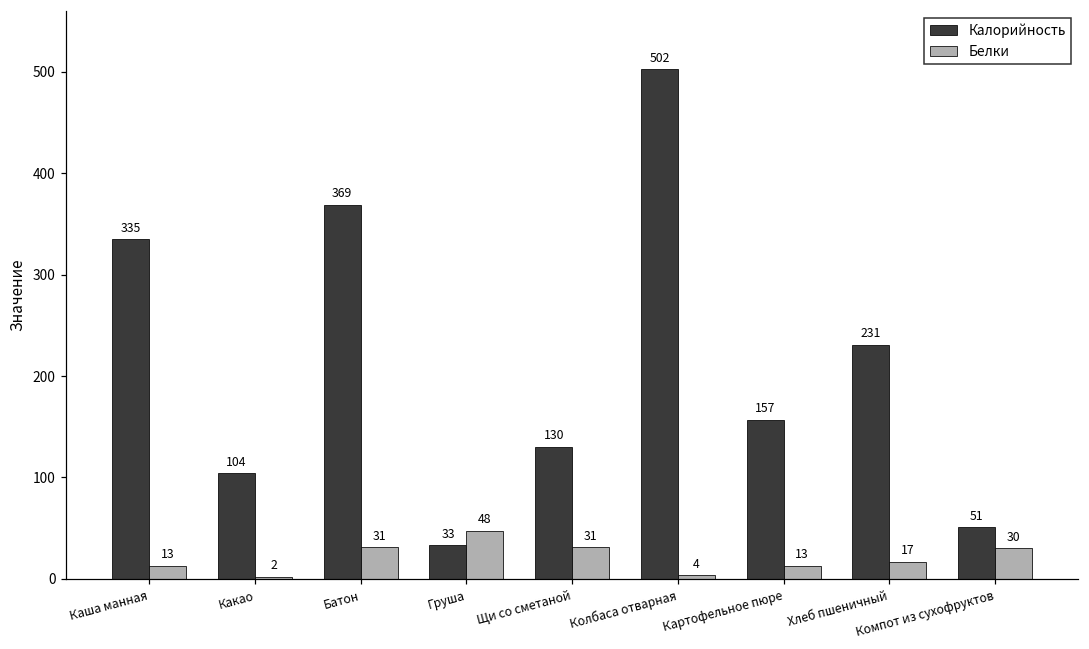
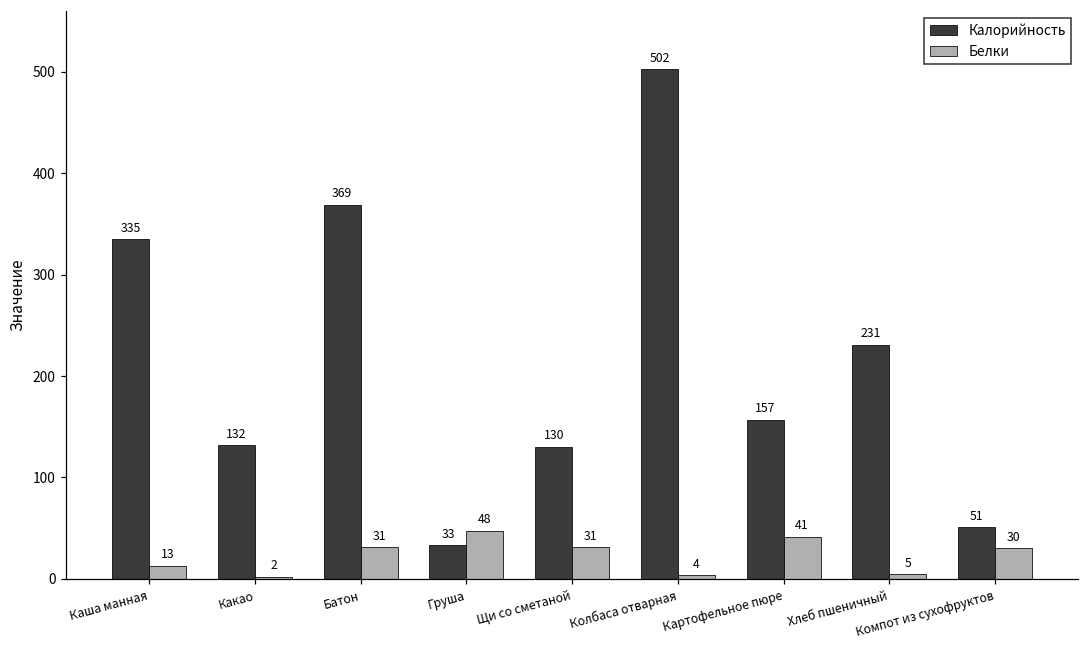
Калорийность, Какао: 104 -> 132
Белки, Картофельное пюре: 13 -> 41
Белки, Хлеб пшеничный: 17 -> 5
